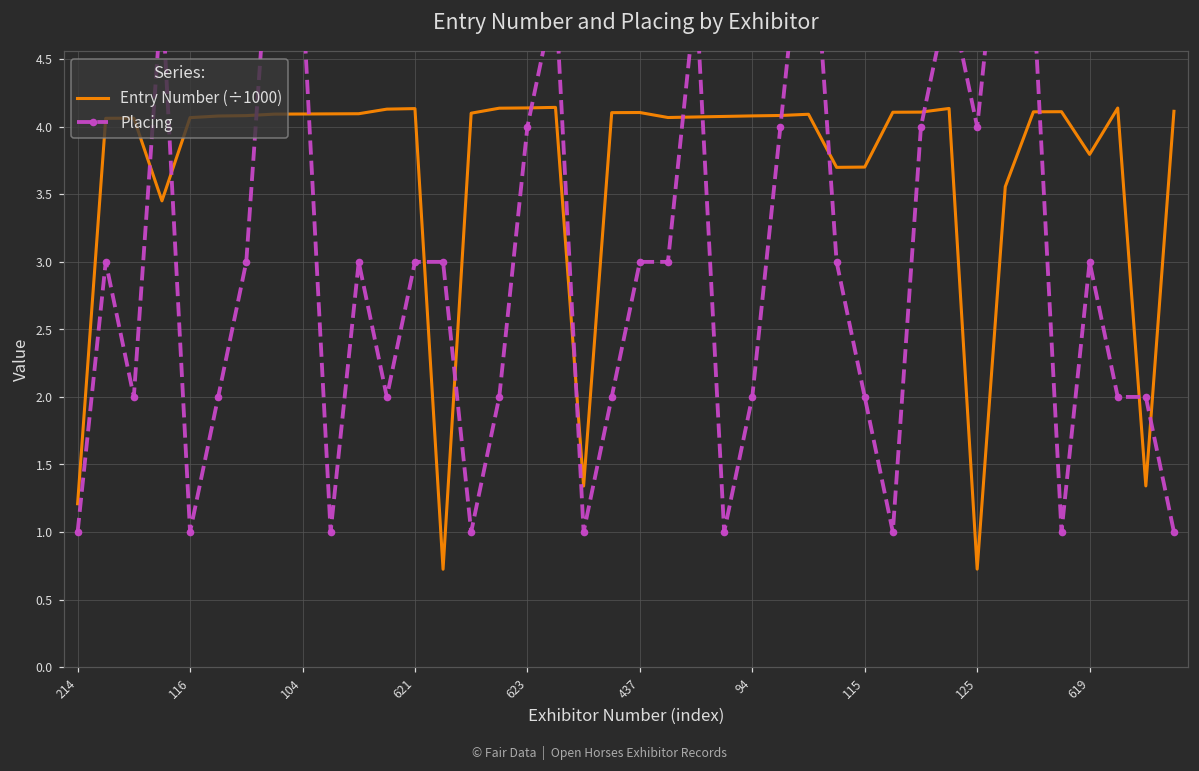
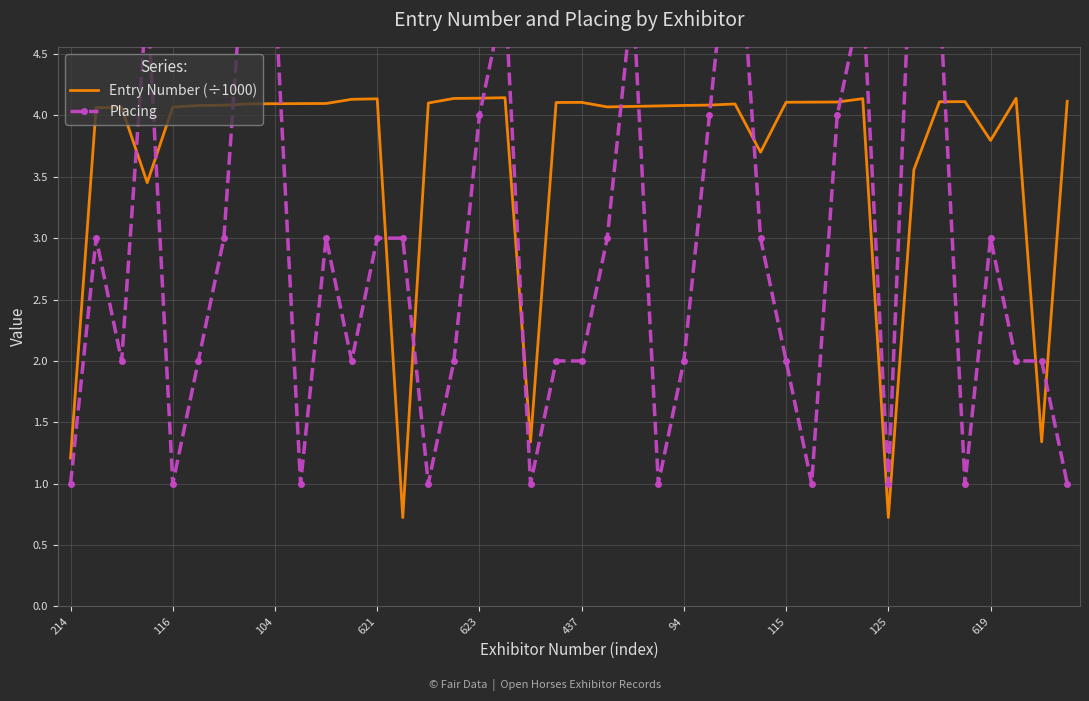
Placing, 437: 3 -> 2
Entry Number (÷1000), 115: 3.70 -> 4.11
Placing, 125: 4 -> 1
